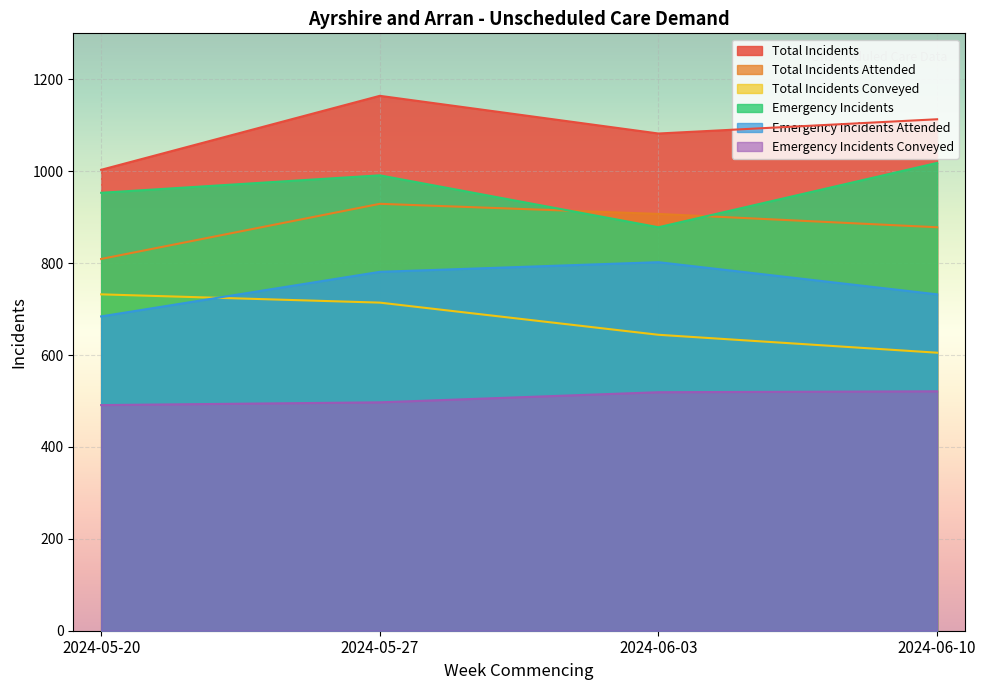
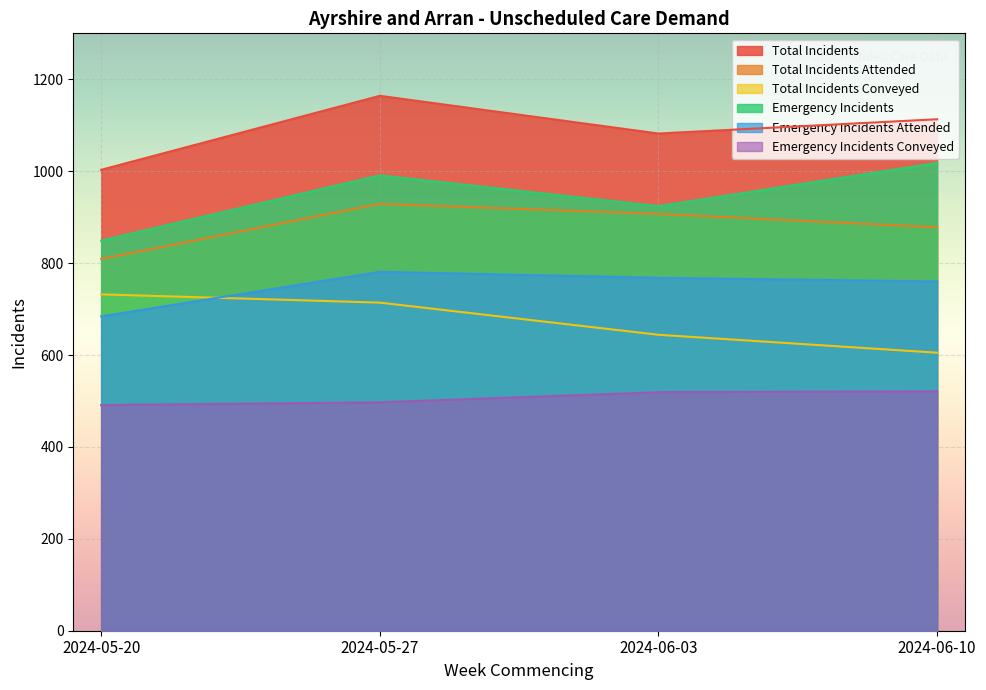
Emergency Incidents, 2024-05-20: 950 -> 850
Emergency Incidents, 2024-06-03: 880 -> 920
Emergency Incidents Attended, 2024-06-03: 800 -> 770
Emergency Incidents Attended, 2024-06-10: 730 -> 760
